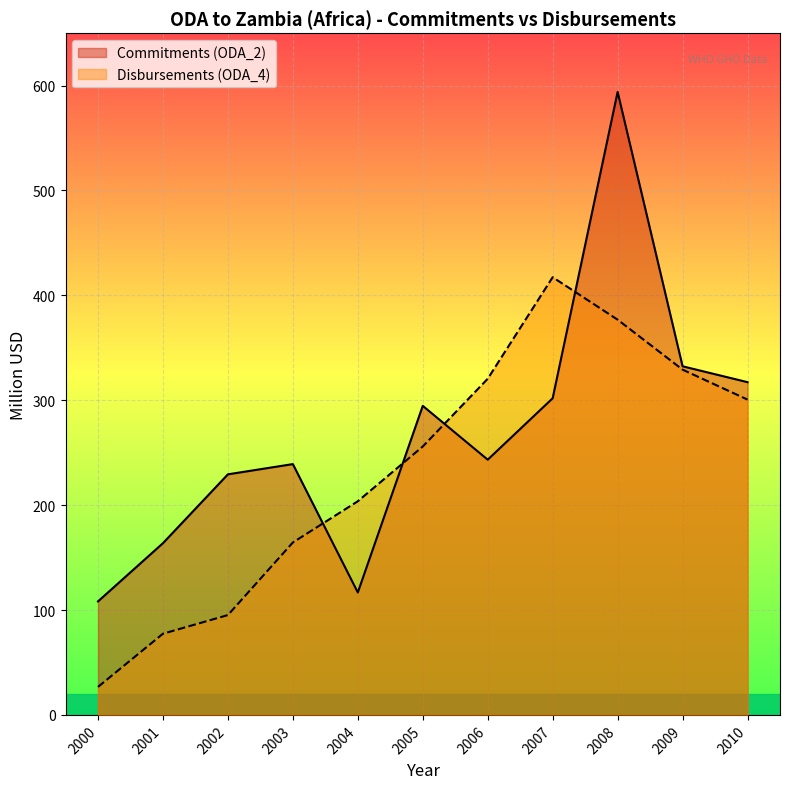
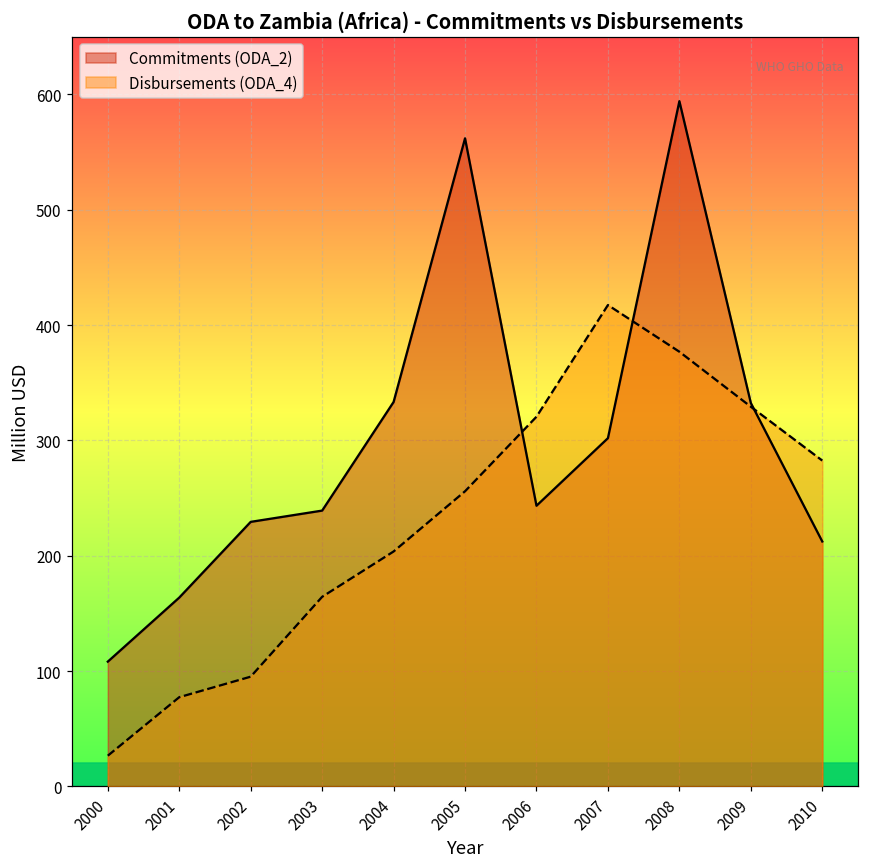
Commitments (ODA_2), 2004: 117 -> 333
Commitments (ODA_2), 2005: 295 -> 562
Commitments (ODA_2), 2010: 317 -> 212
Disbursements (ODA_4), 2010: 301 -> 282
